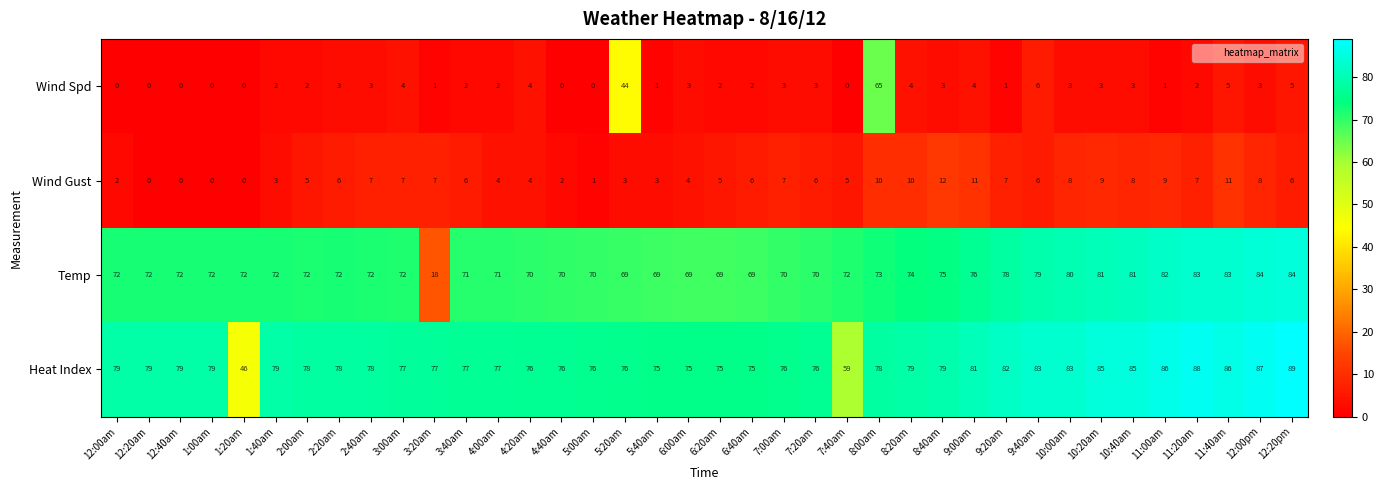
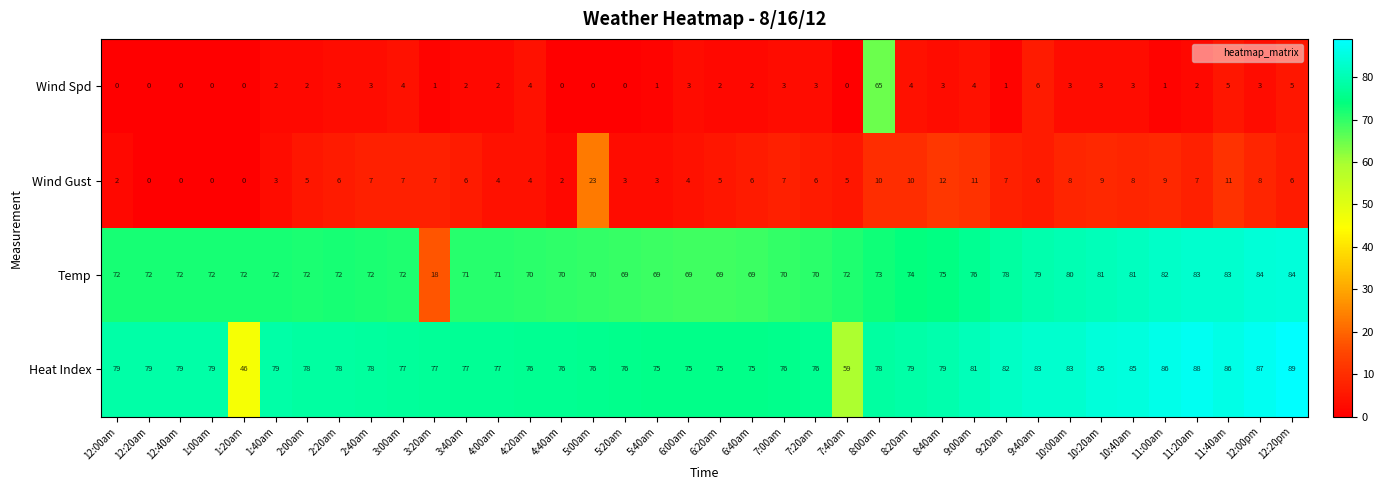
Wind Spd, 5:20am: 44 -> 0
Wind Gust, 5:00am: 1 -> 23
